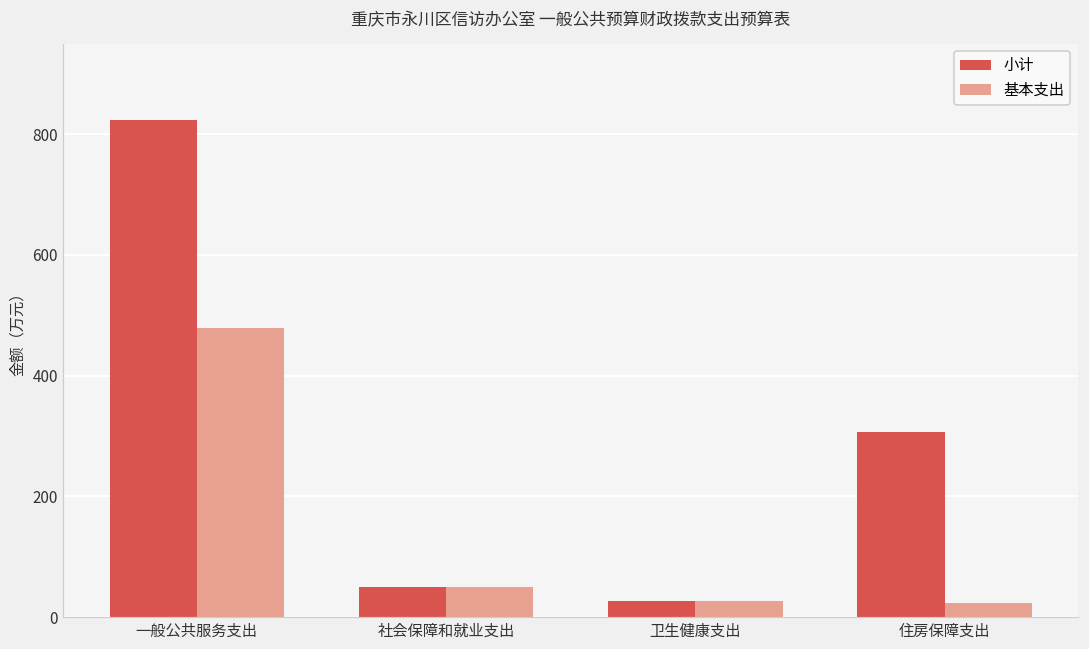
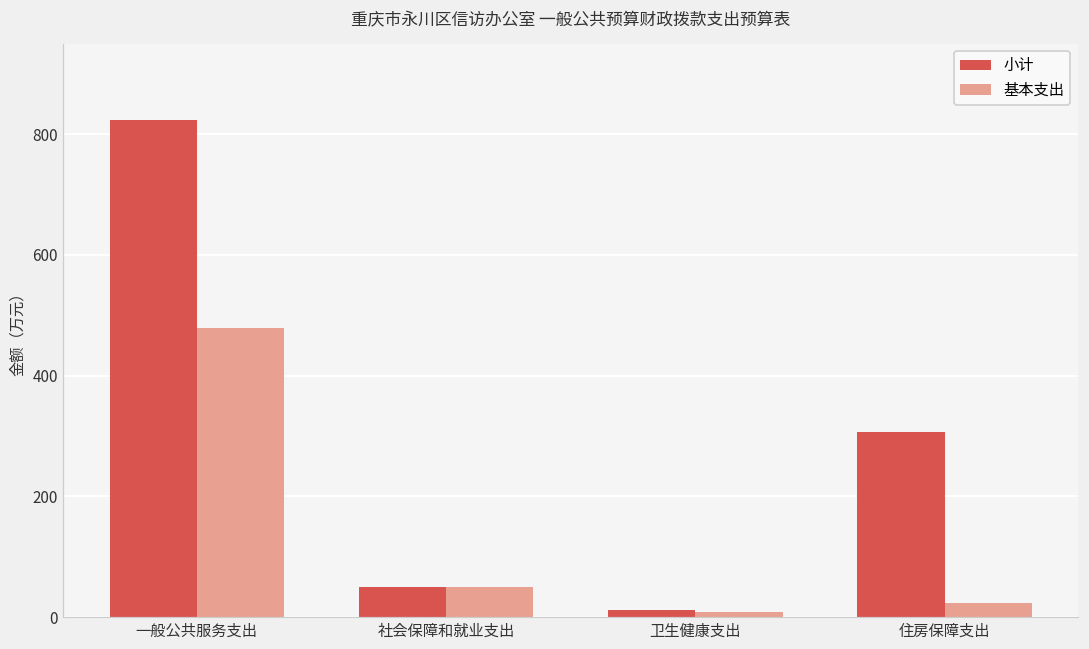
小计, 卫生健康支出: 30 -> 10
基本支出, 卫生健康支出: 30 -> 10
